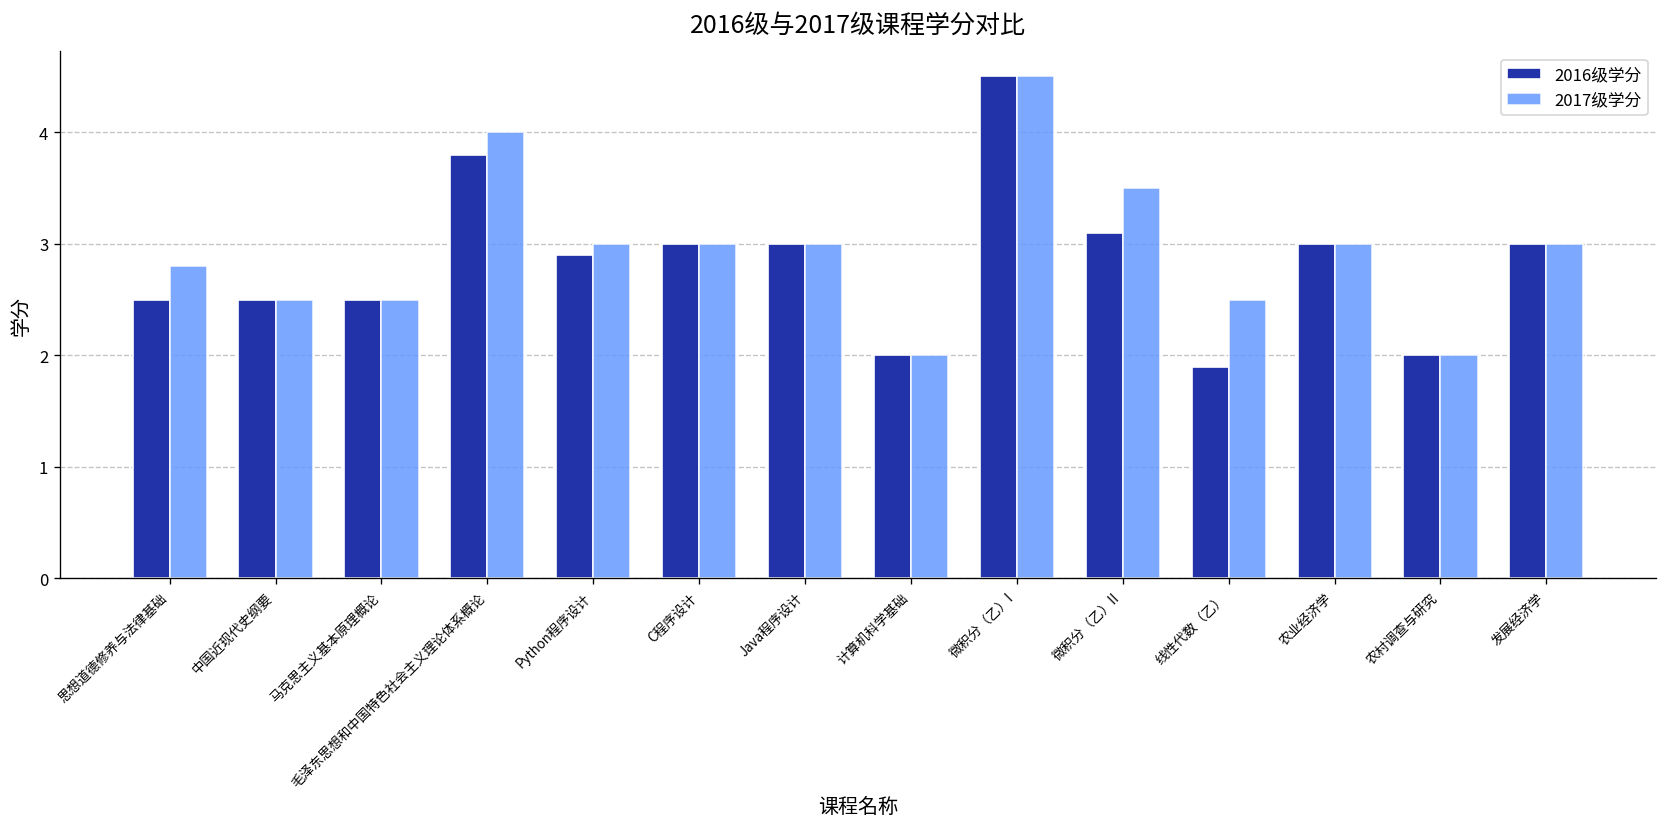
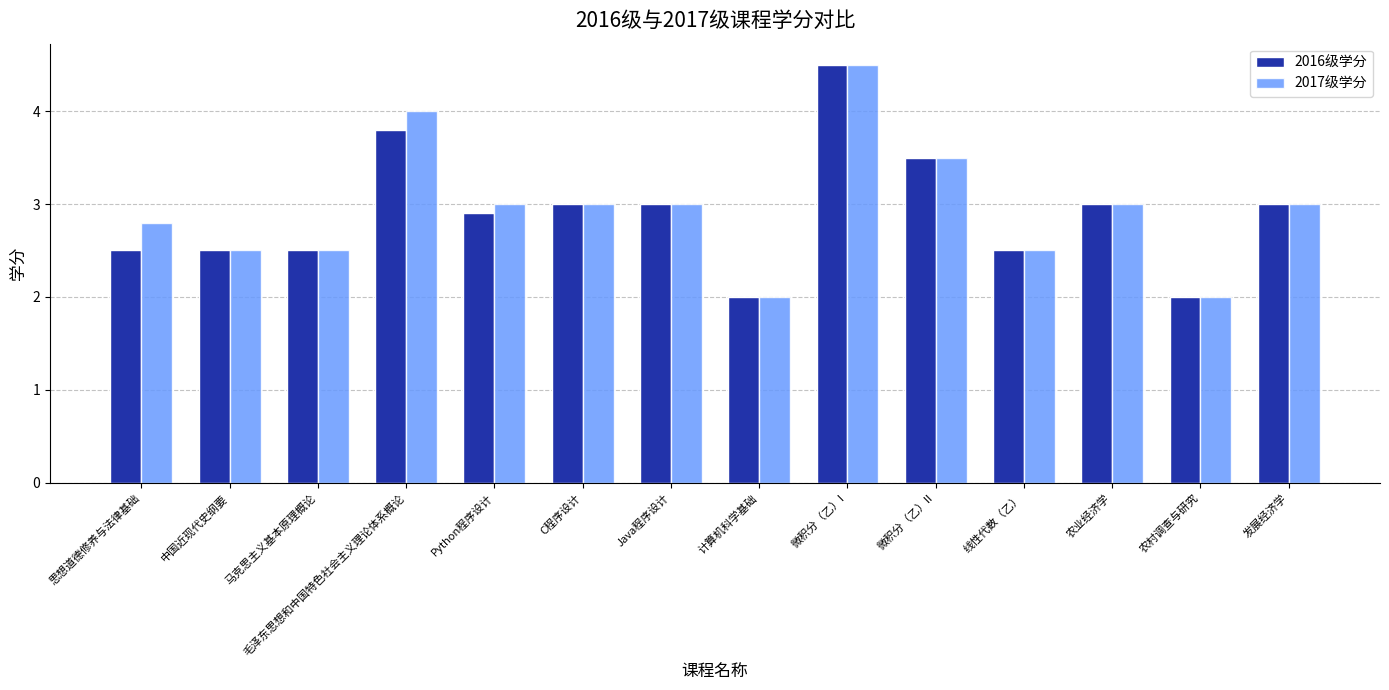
2016级学分, 微积分（乙）II: 3.1 -> 3.5
2016级学分, 线性代数（乙）: 1.9 -> 2.5
